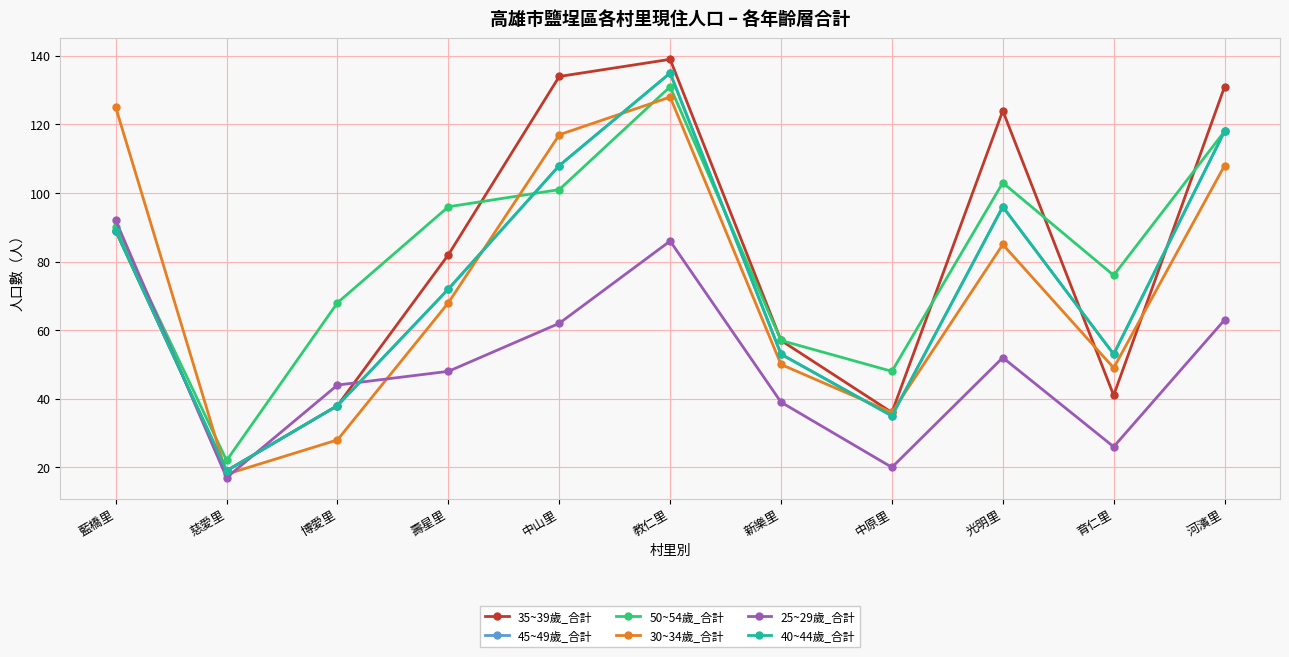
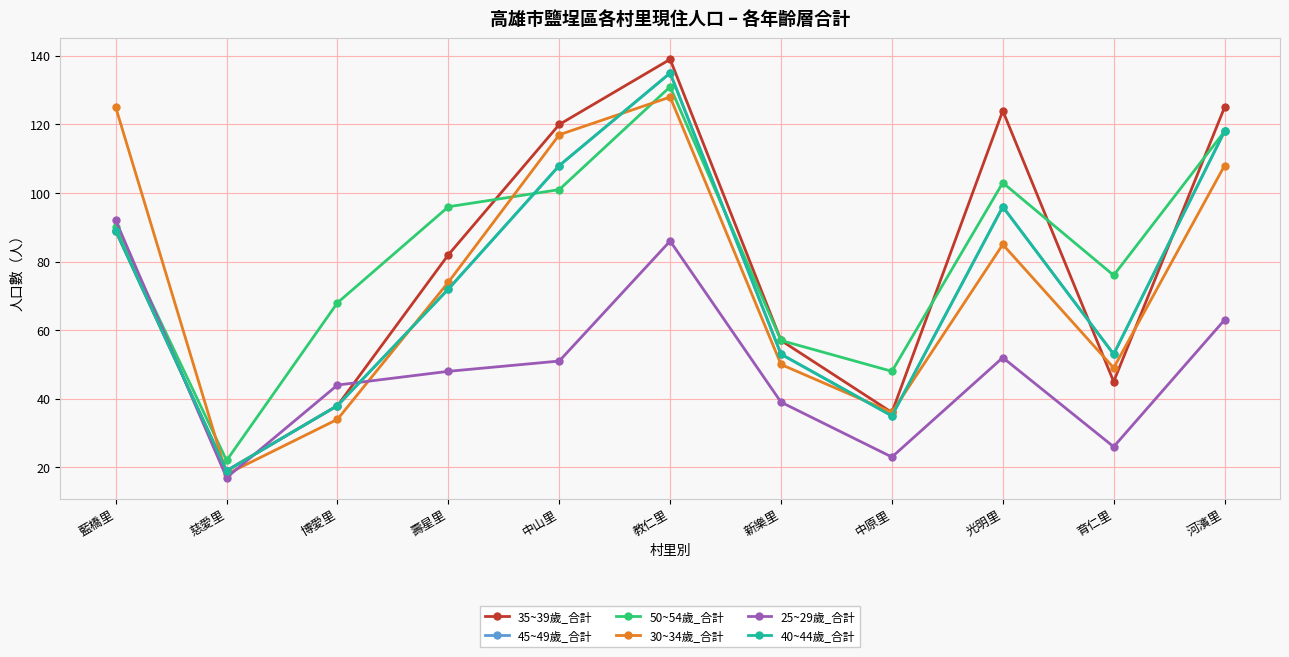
30~34歲_合計, 博愛里: 28 -> 34
30~34歲_合計, 壽星里: 68 -> 74
35~39歲_合計, 中山里: 134 -> 120
25~29歲_合計, 中山里: 62 -> 51
25~29歲_合計, 中原里: 20 -> 23
35~39歲_合計, 育仁里: 41 -> 45
35~39歲_合計, 河濱里: 131 -> 125
